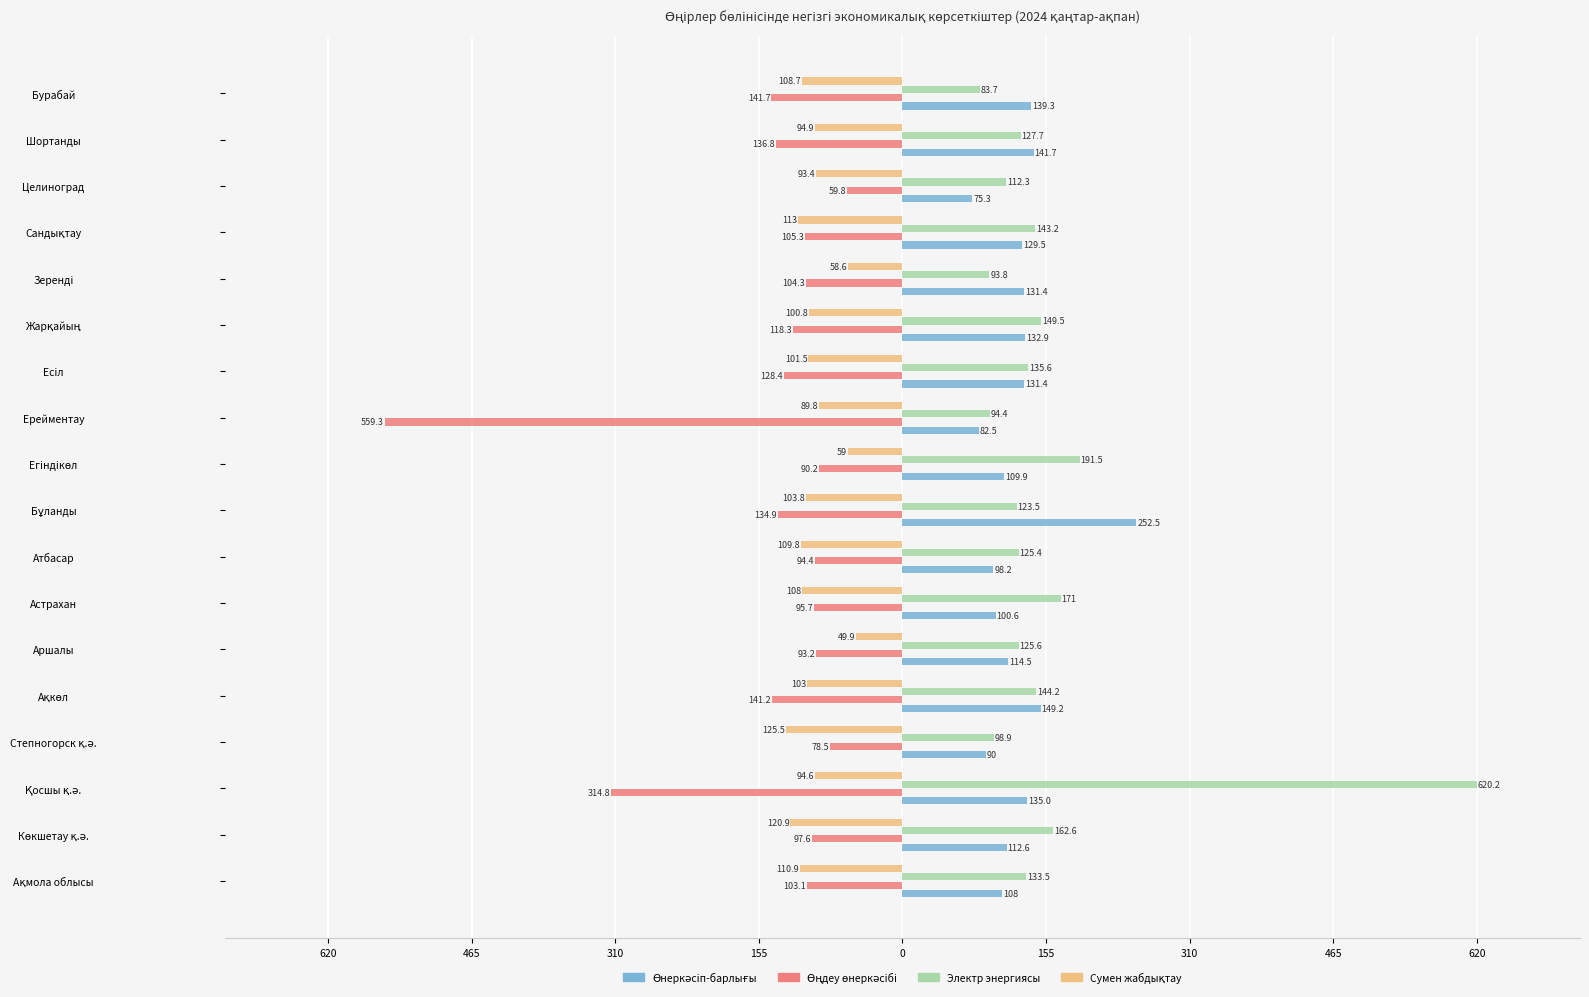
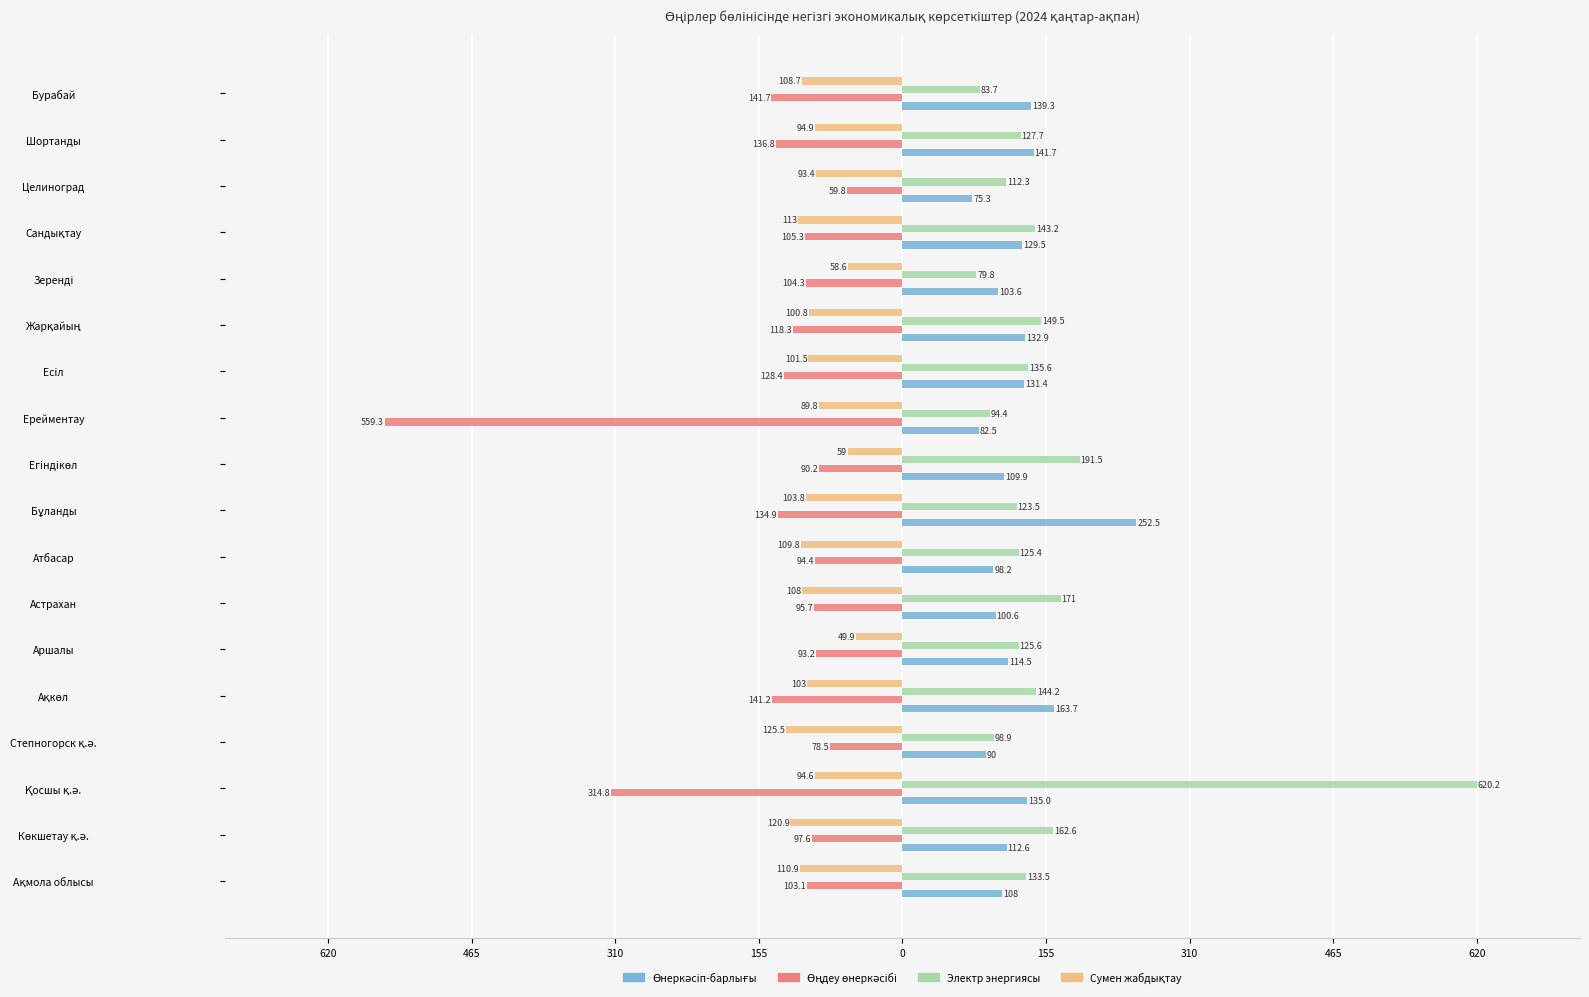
Электр энергиясы, Зеренді: 93.8 -> 79.8
Өнеркәсіп-барлығы, Зеренді: 131.4 -> 103.6
Өнеркәсіп-барлығы, Ақкөл: 149.2 -> 163.7
